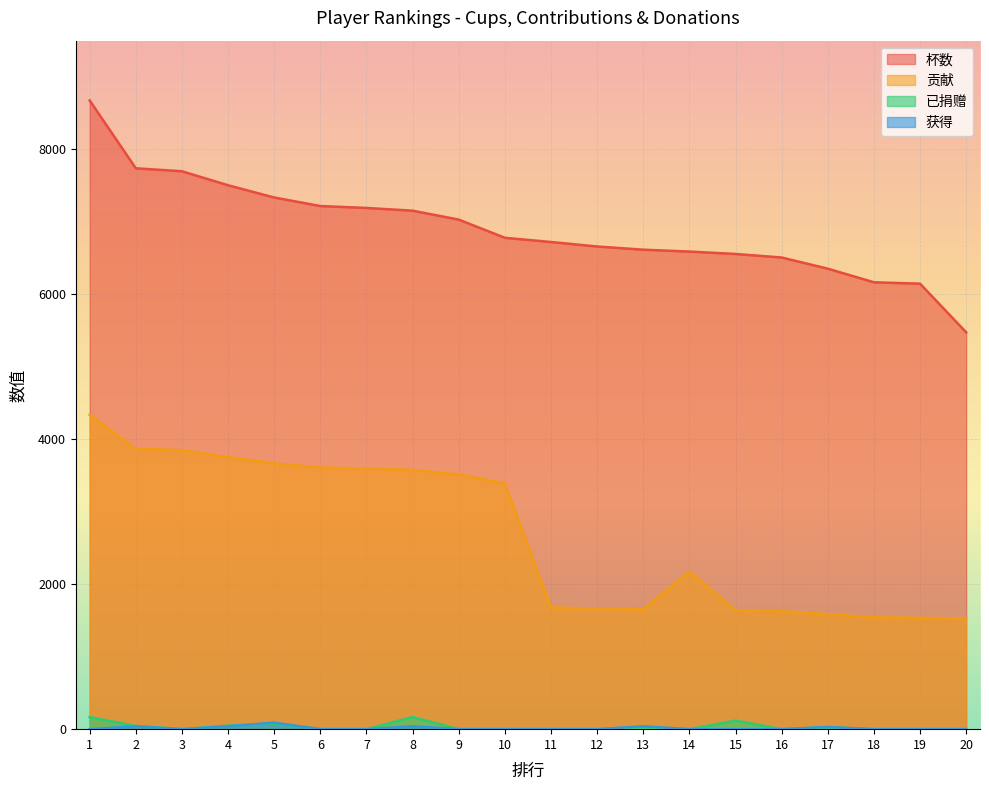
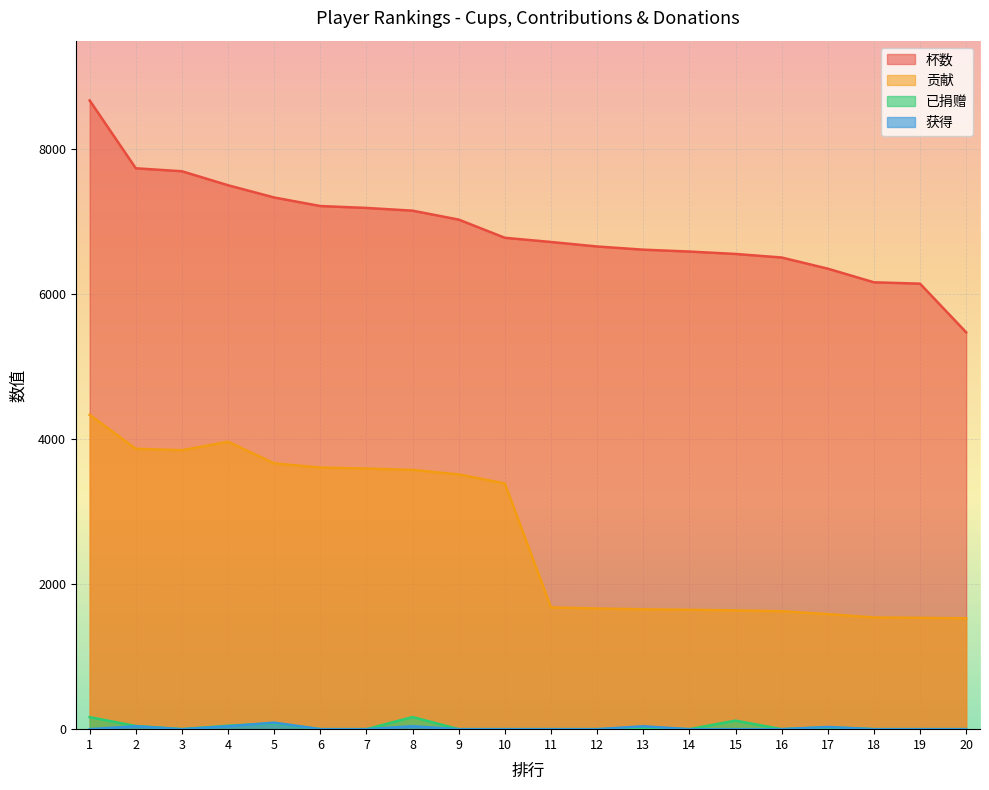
贡献, 4: 3800 -> 4000
贡献, 14: 2200 -> 1600
